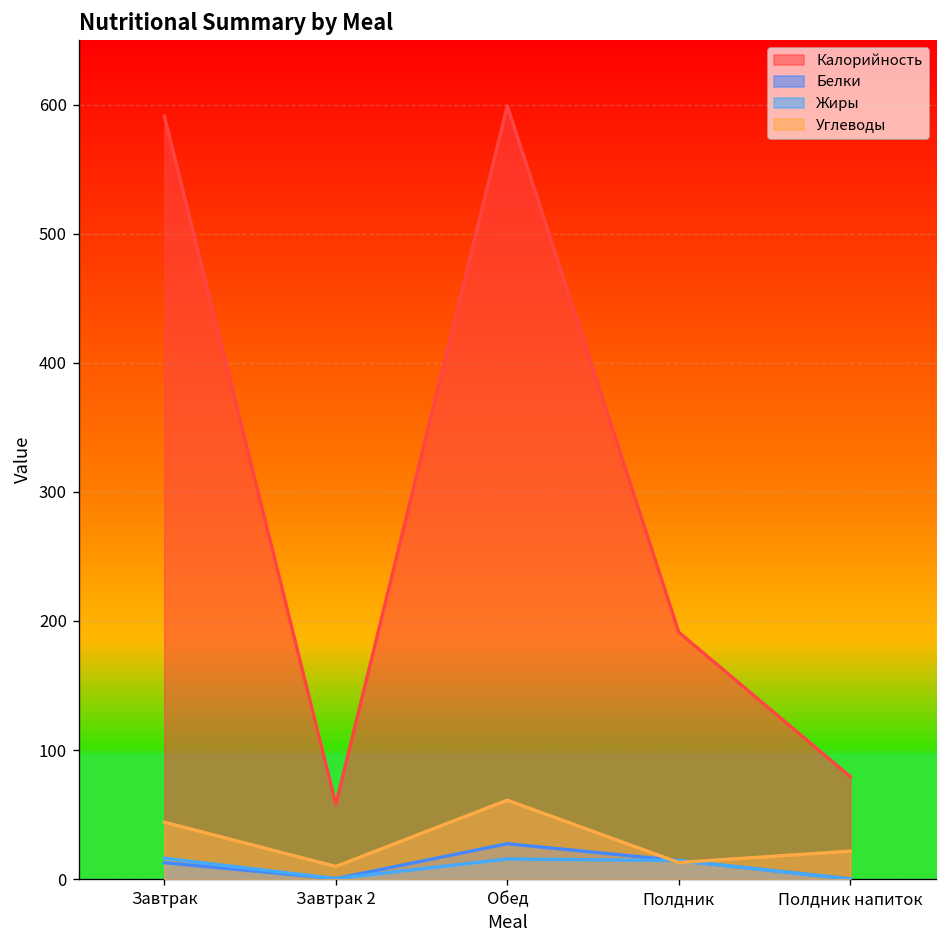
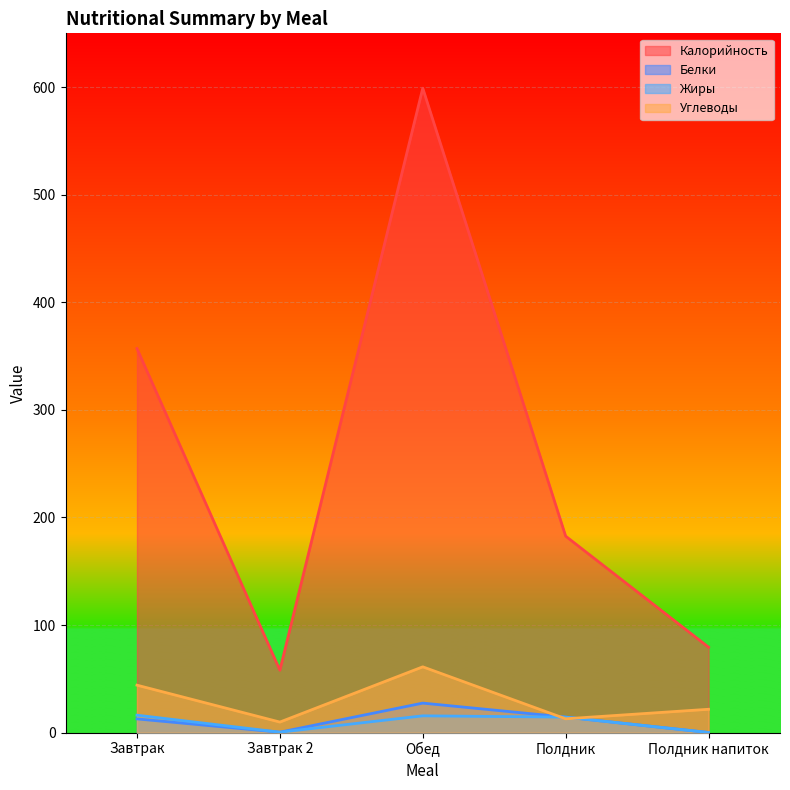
Калорийность, Завтрак: 591 -> 357
Калорийность, Полдник: 191 -> 183
